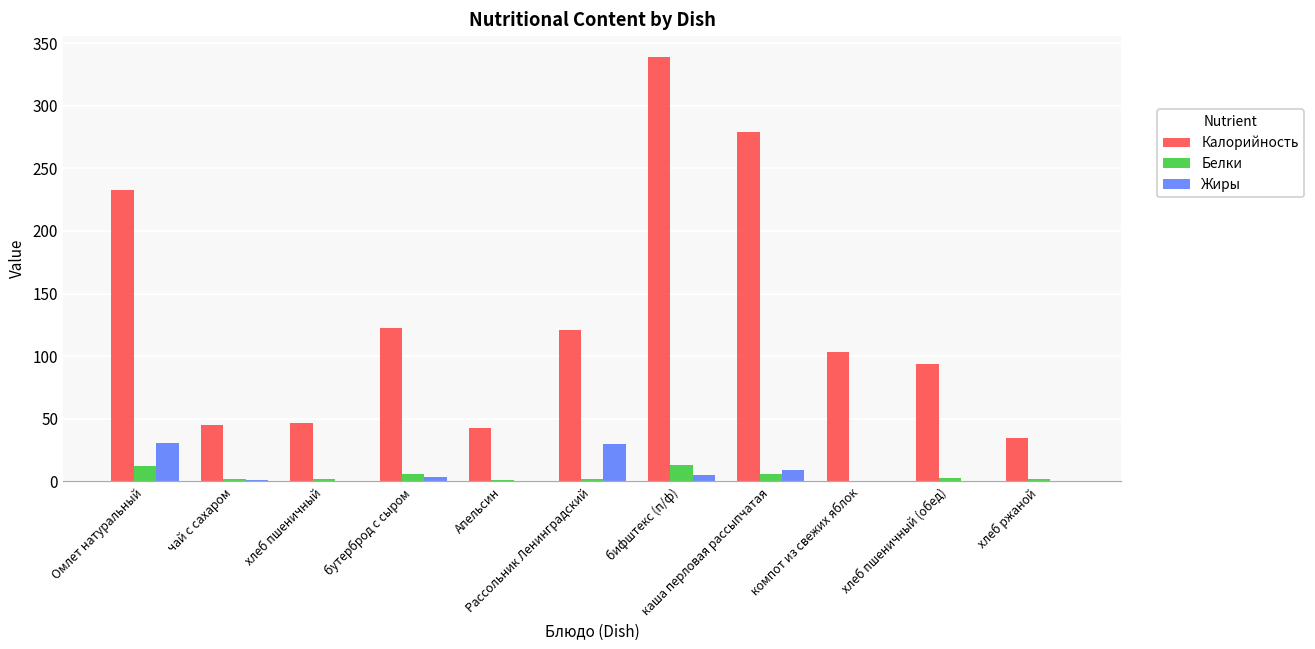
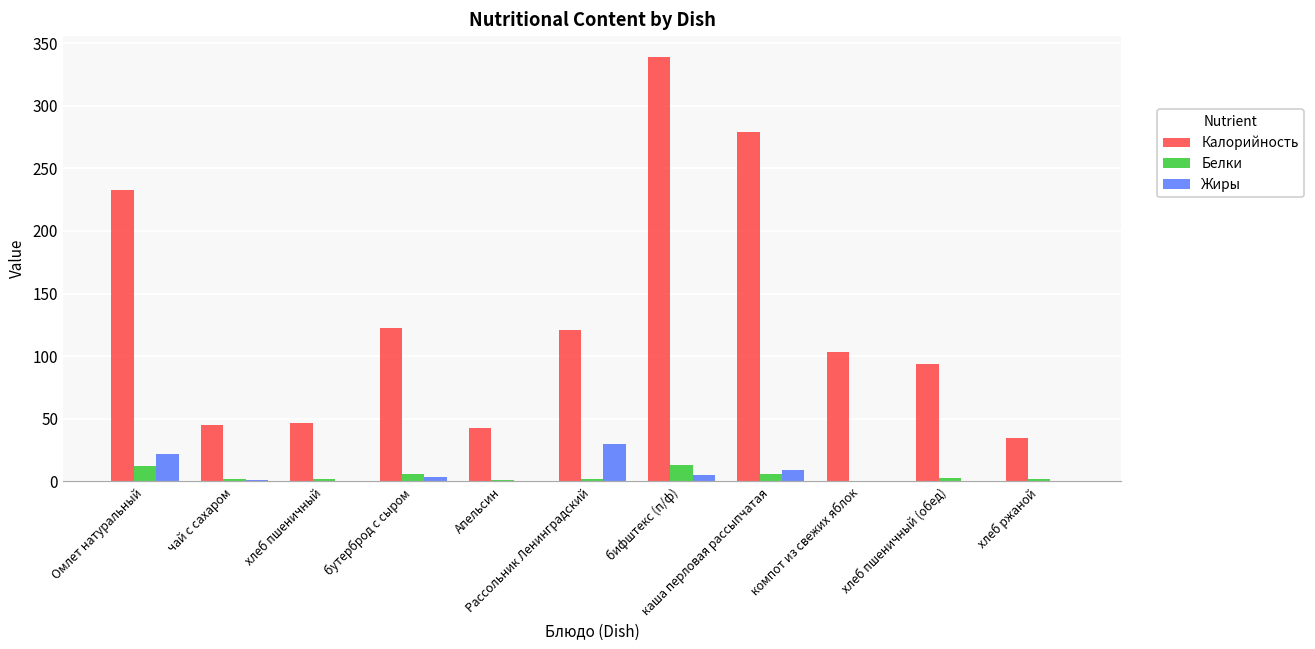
Жиры, Омлет натуральный: 31 -> 22
